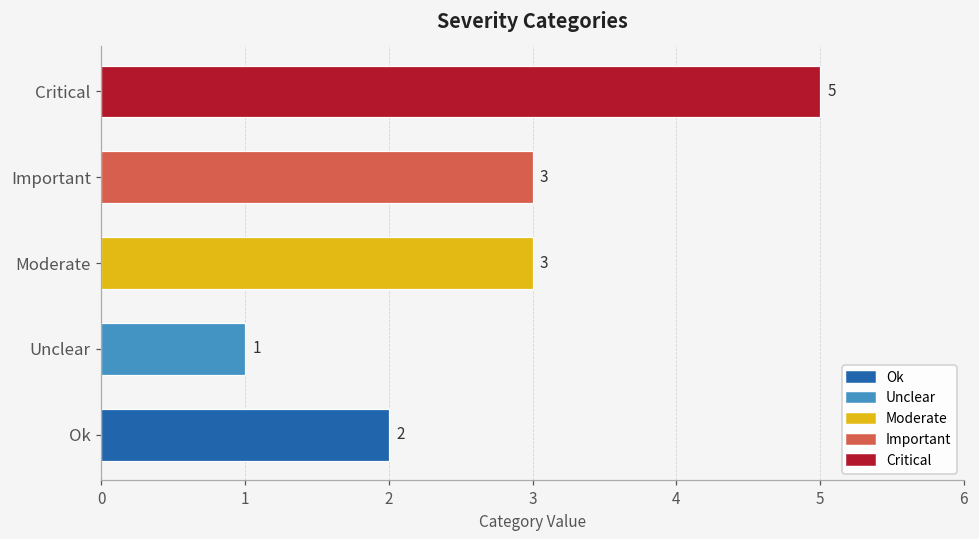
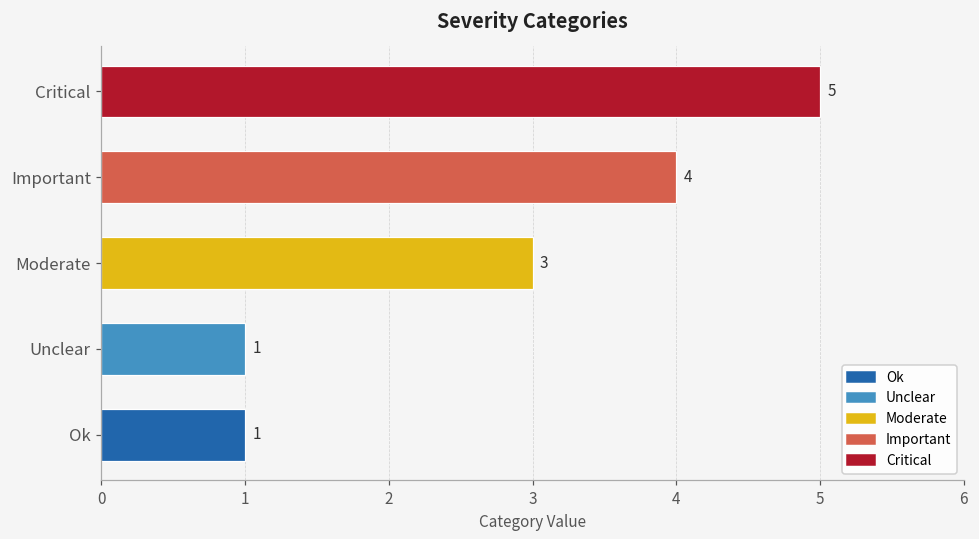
Important: 3 -> 4
Ok: 2 -> 1
